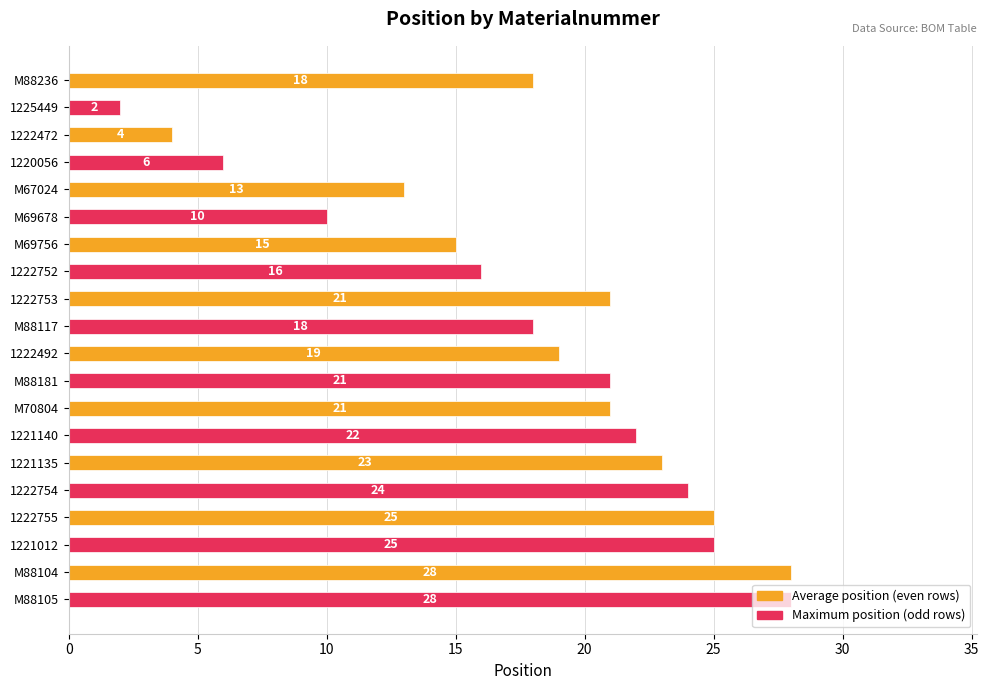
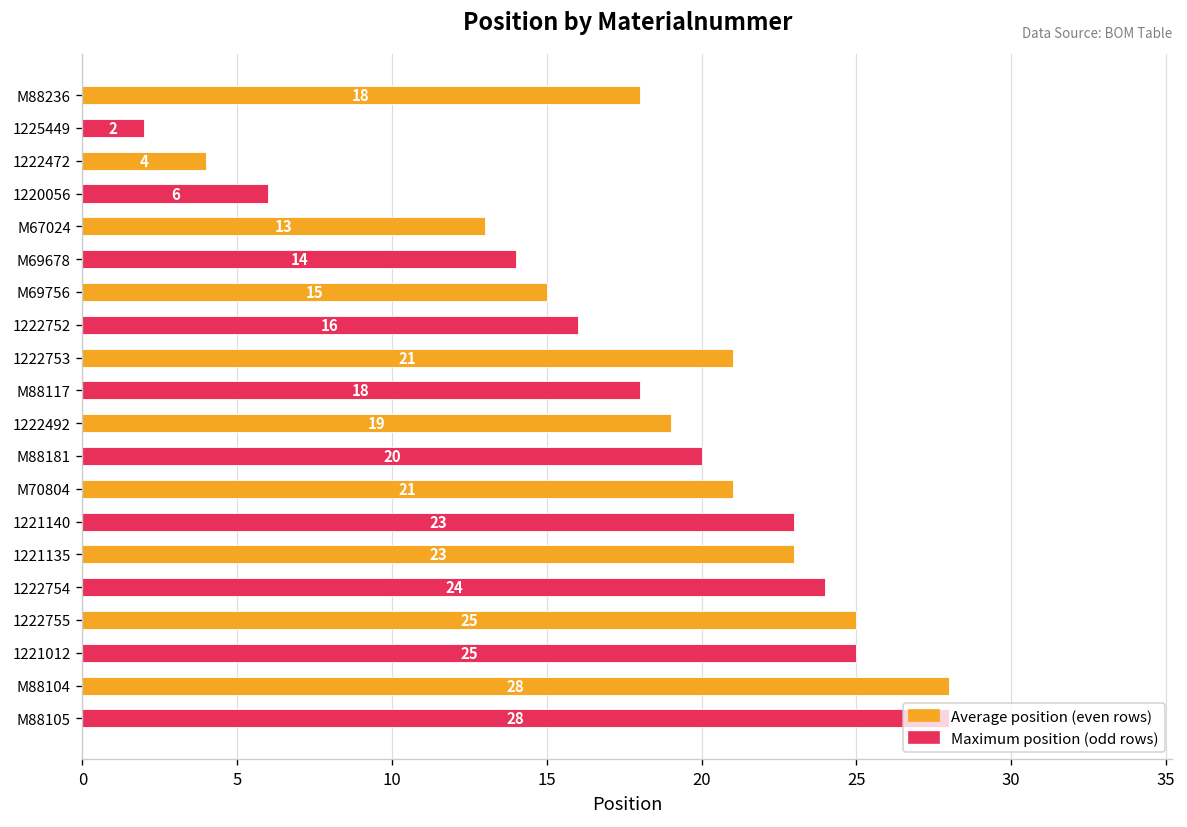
Maximum position (odd rows), M69678: 10 -> 14
Maximum position (odd rows), M88181: 21 -> 20
Maximum position (odd rows), 1221140: 22 -> 23
